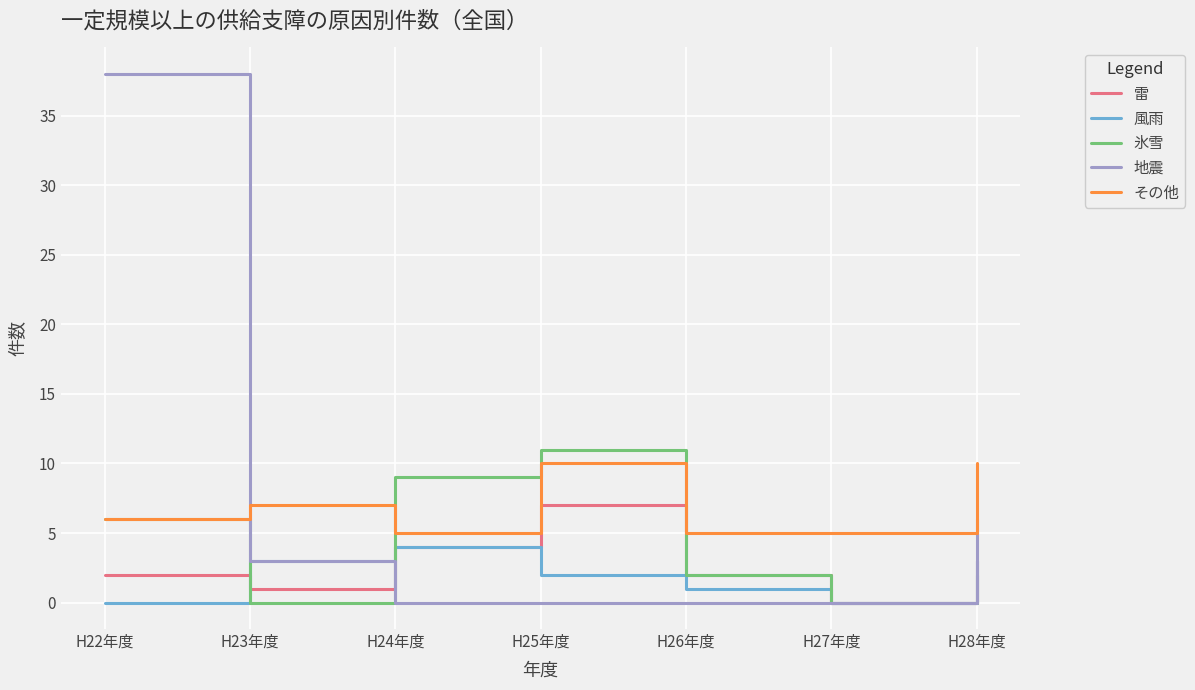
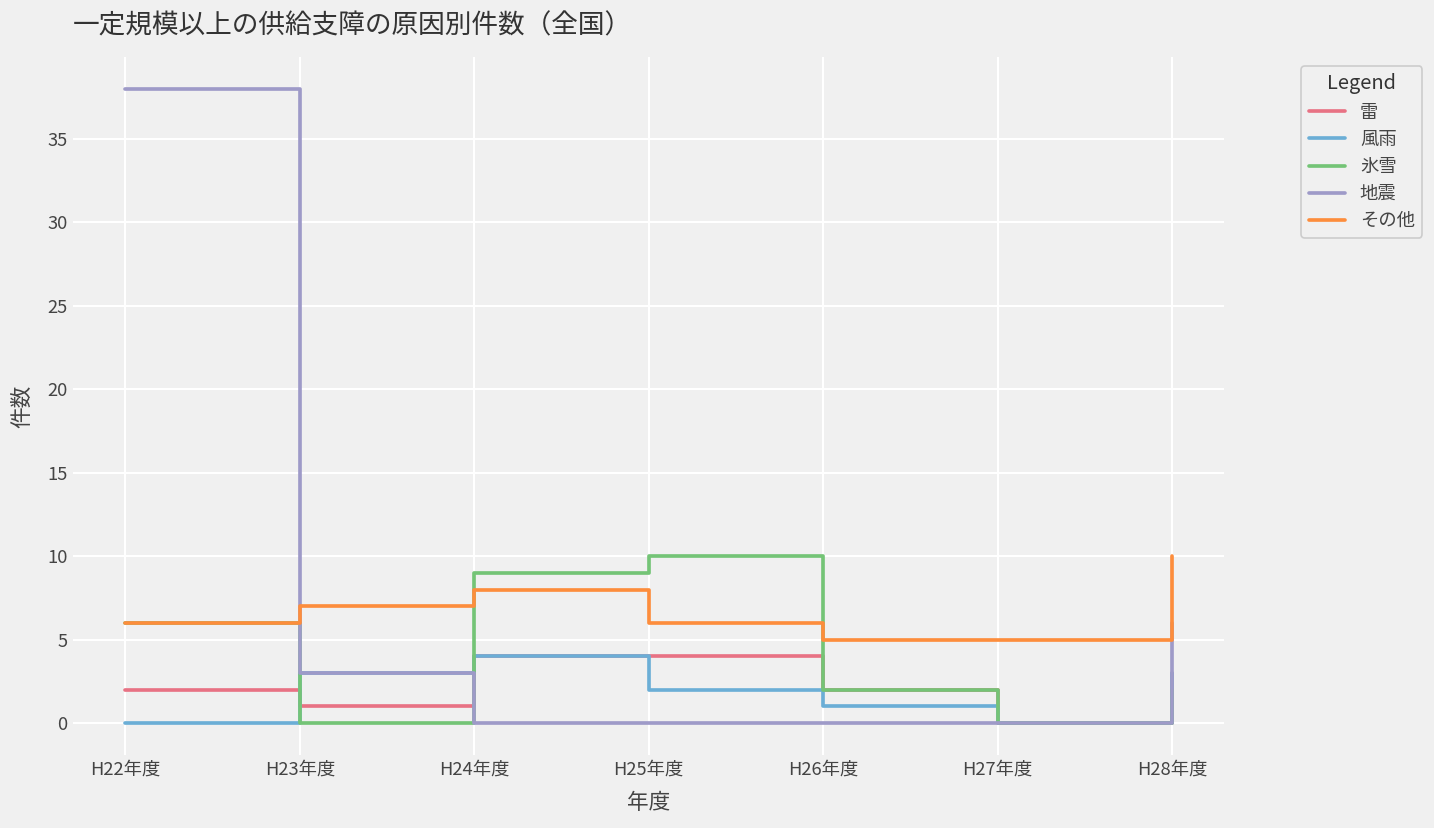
その他, H24年度: 5 -> 8
雷, H25年度: 7 -> 4
氷雪, H25年度: 11 -> 10
その他, H25年度: 10 -> 6
